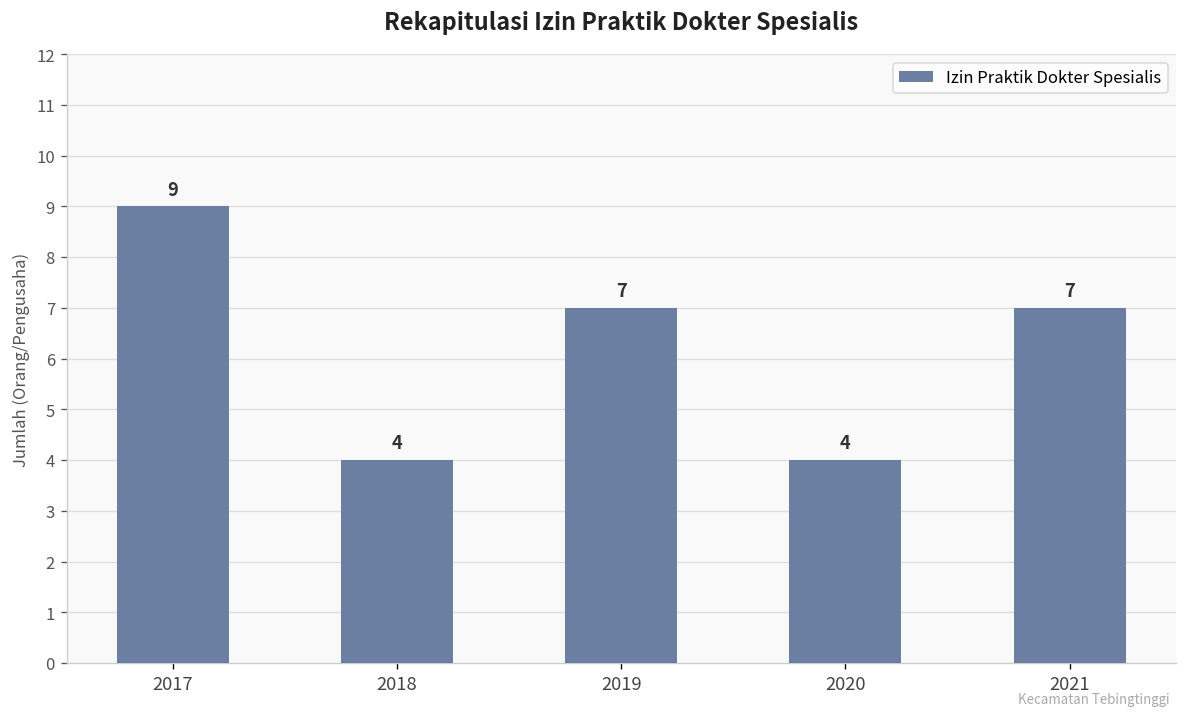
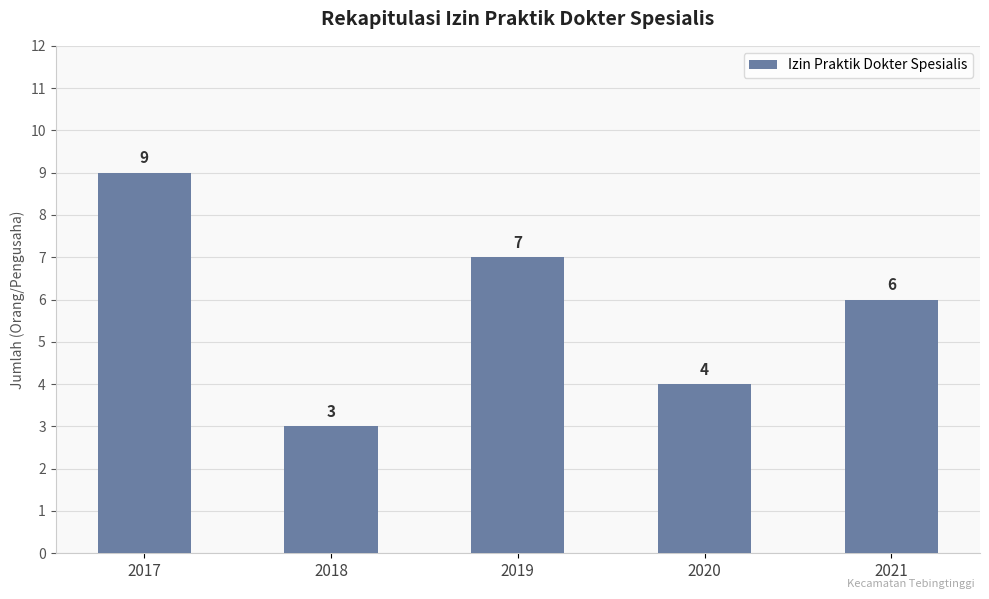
2018: 4 -> 3
2021: 7 -> 6
